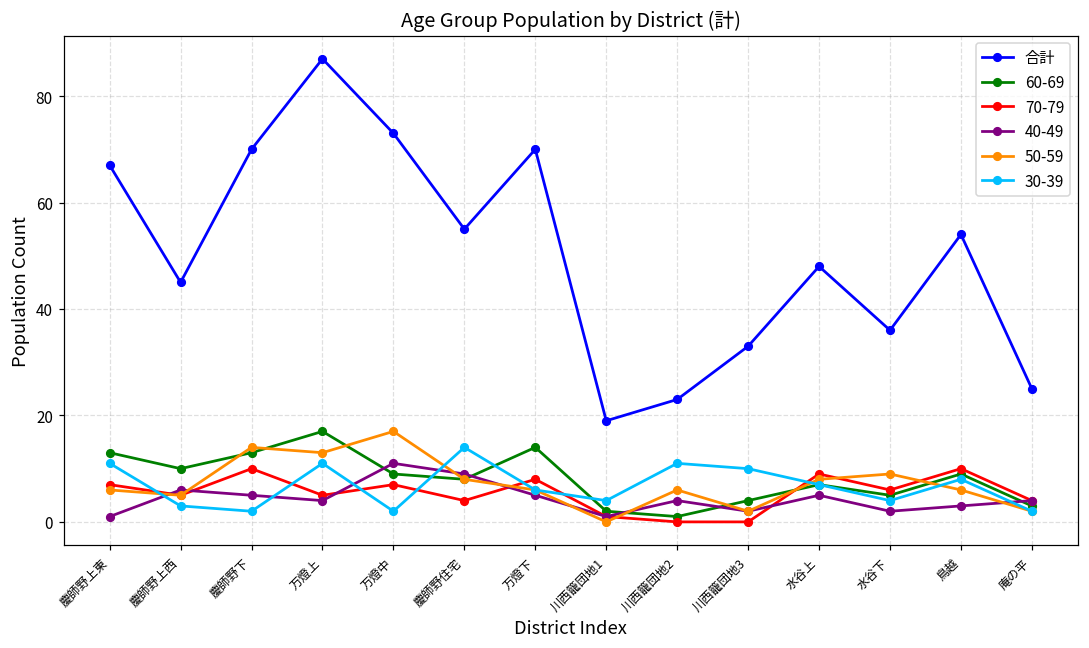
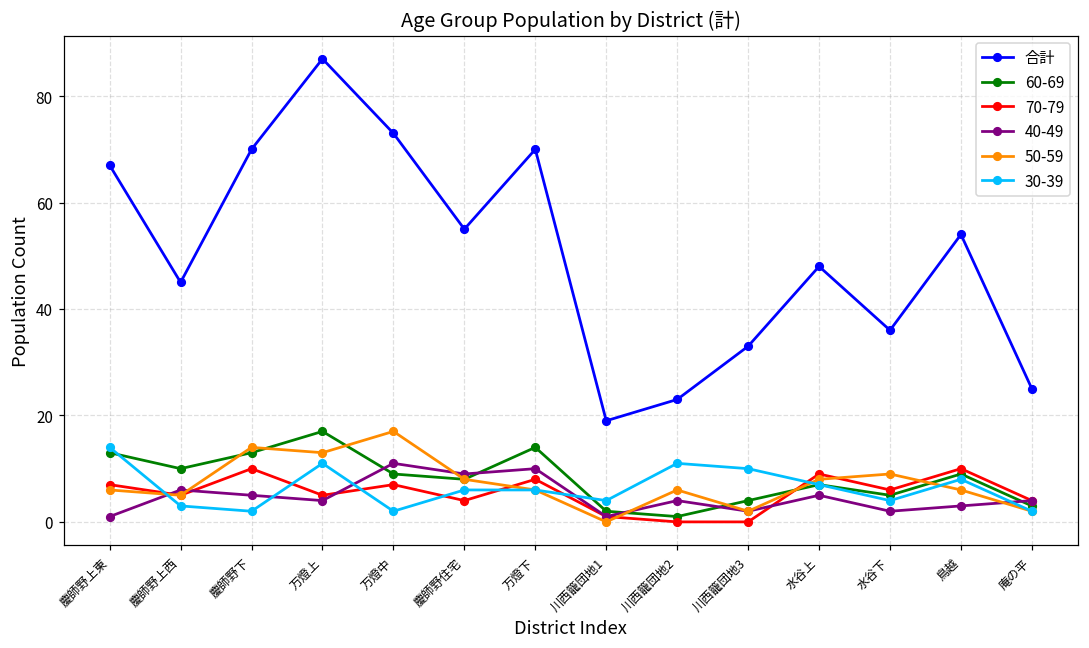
30-39, 慶師野上東: 11 -> 14
30-39, 慶師野住宅: 14 -> 6
40-49, 万燈下: 5 -> 10
